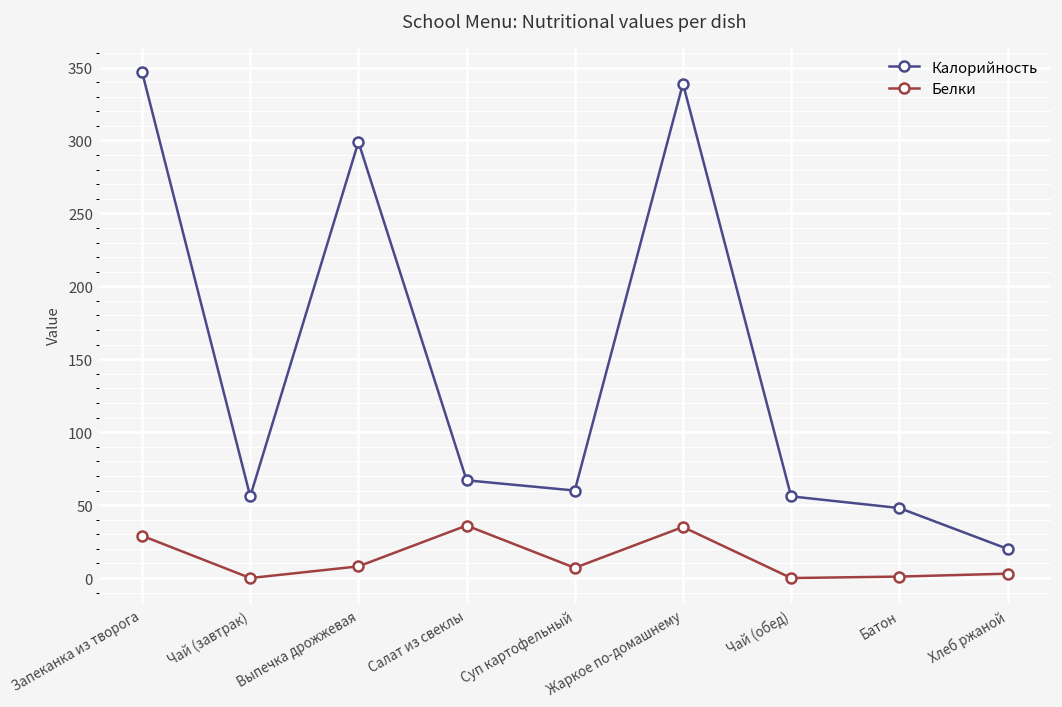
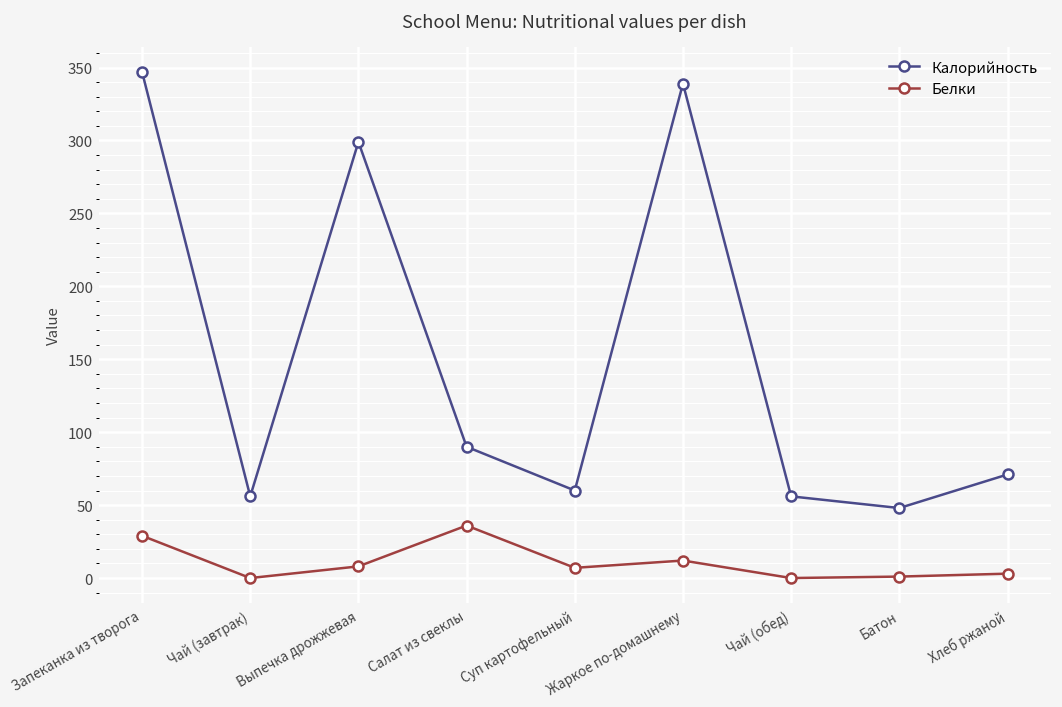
Калорийность, Салат из свеклы: 67 -> 90
Белки, Жаркое по-домашнему: 35 -> 12
Калорийность, Хлеб ржаной: 20 -> 71
